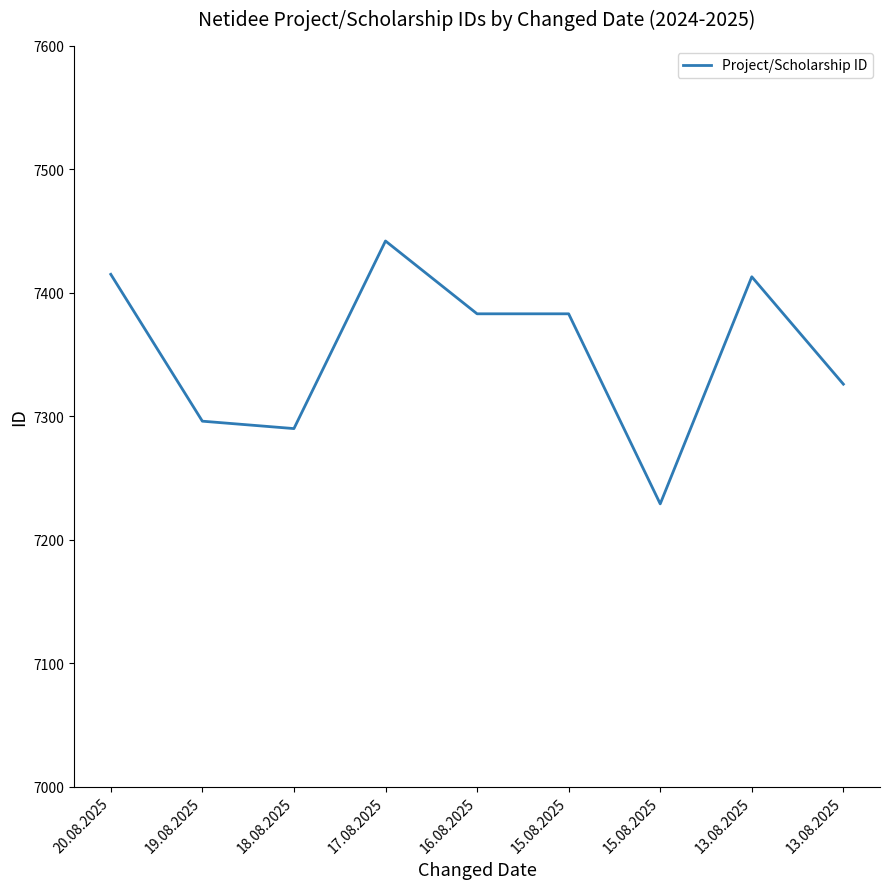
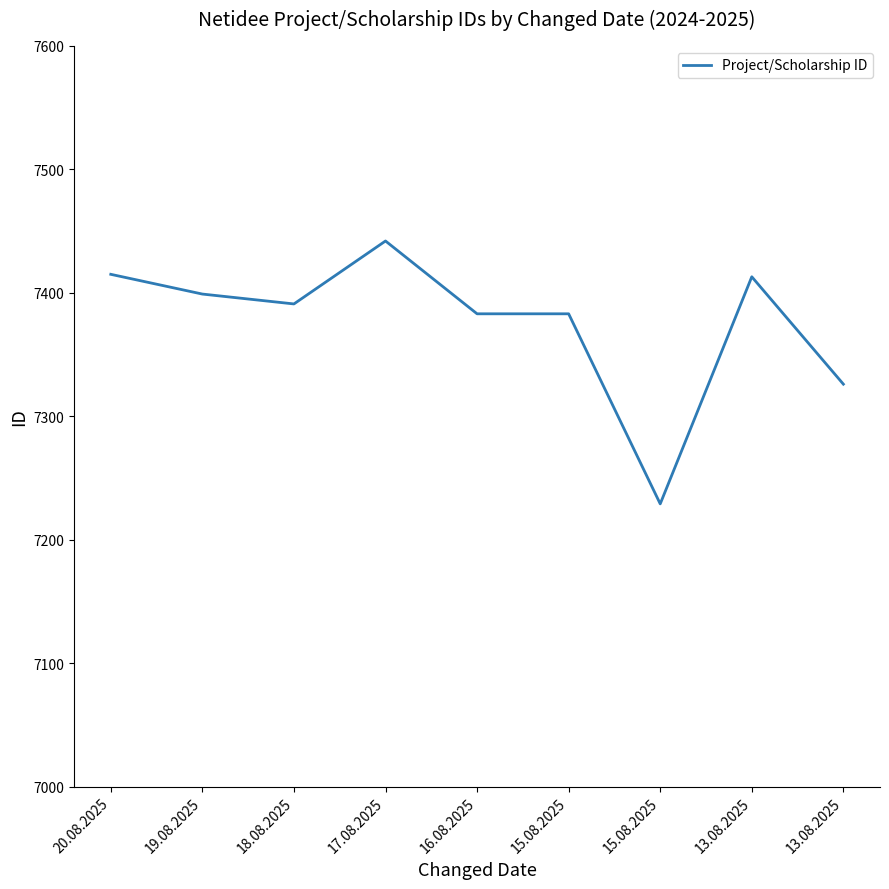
19.08.2025: 7296 -> 7399
18.08.2025: 7290 -> 7391
